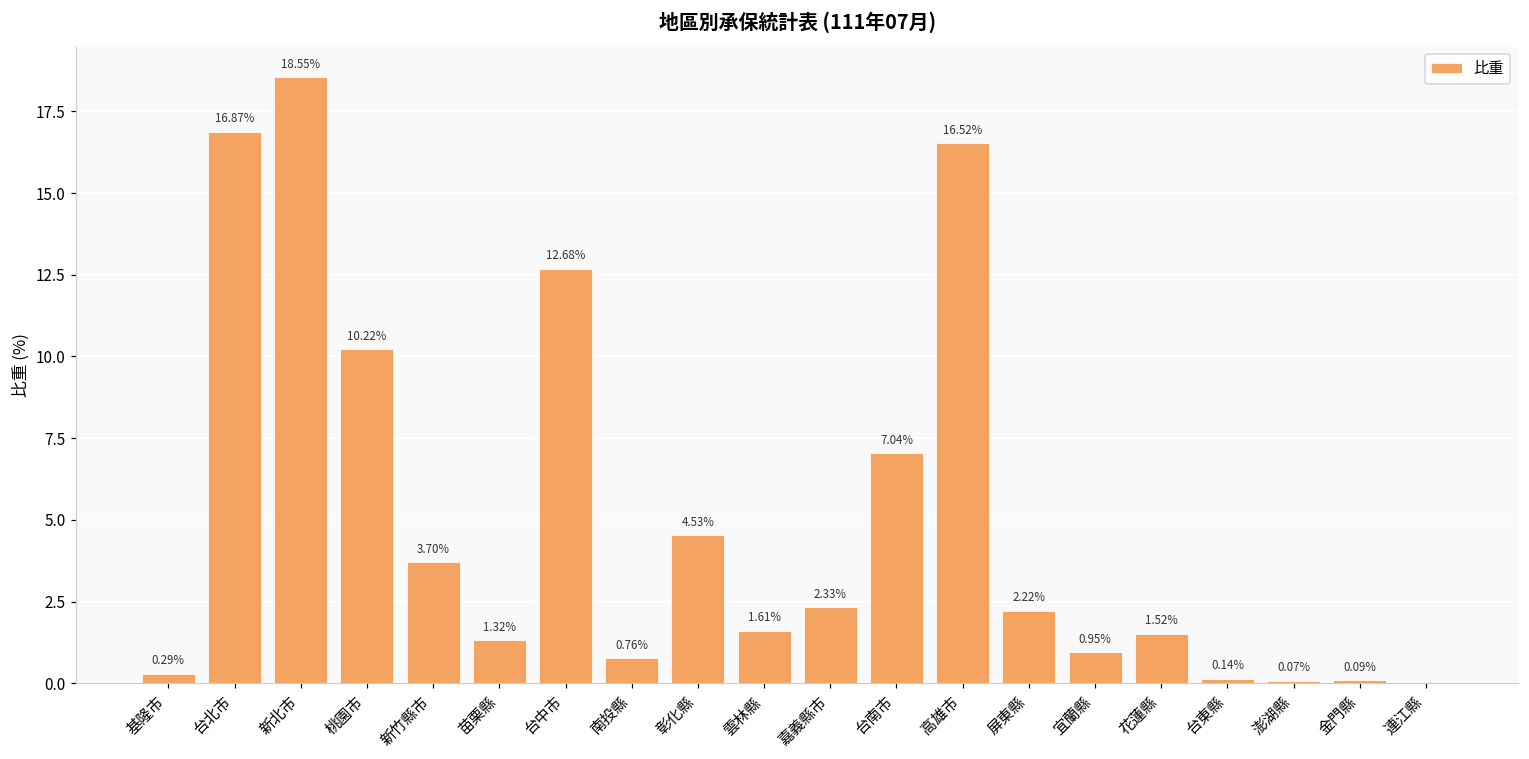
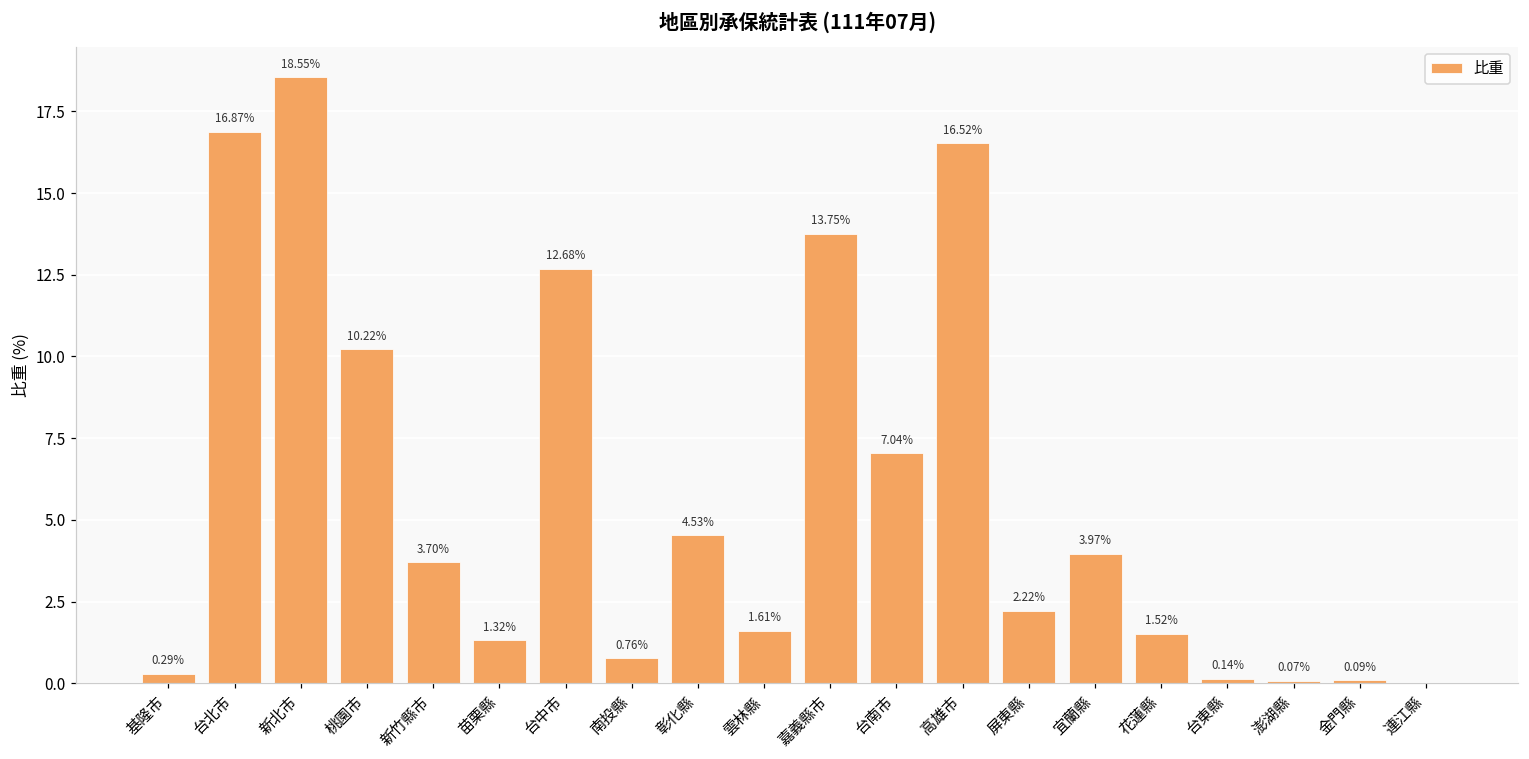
嘉義縣市: 2.33% -> 13.75%
宜蘭縣: 0.95% -> 3.97%
